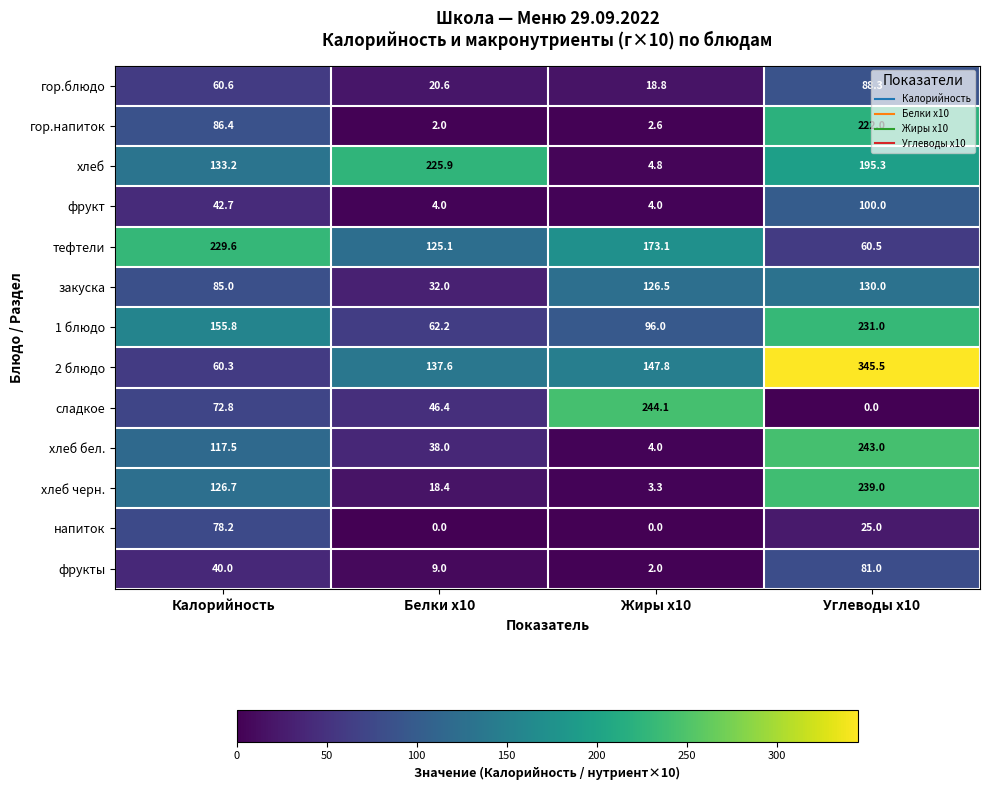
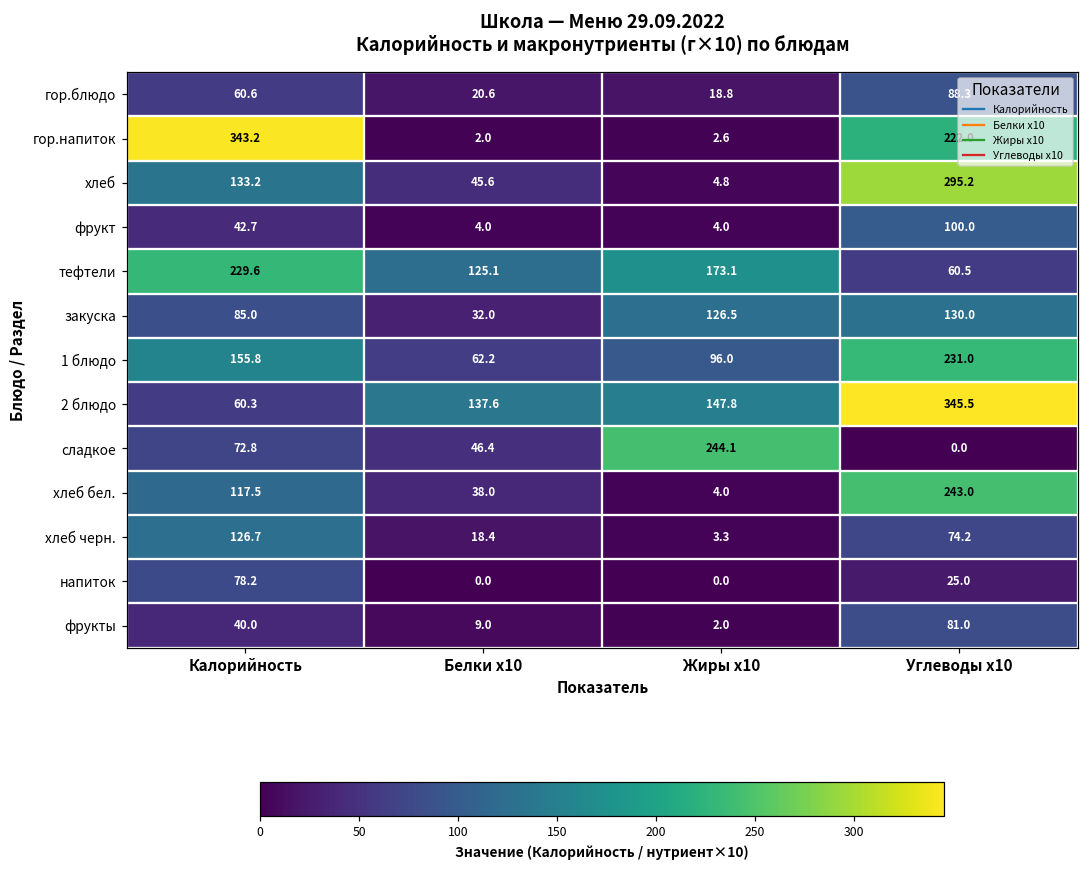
гор.напиток, Калорийность: 86.4 -> 343.2
хлеб, Белки x10: 225.9 -> 45.6
хлеб, Углеводы x10: 195.3 -> 295.2
хлеб черн., Углеводы x10: 239.0 -> 74.2
